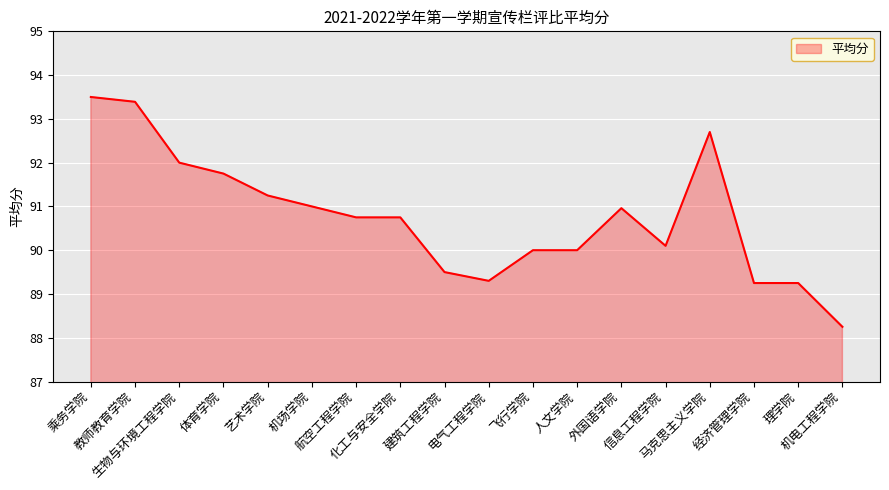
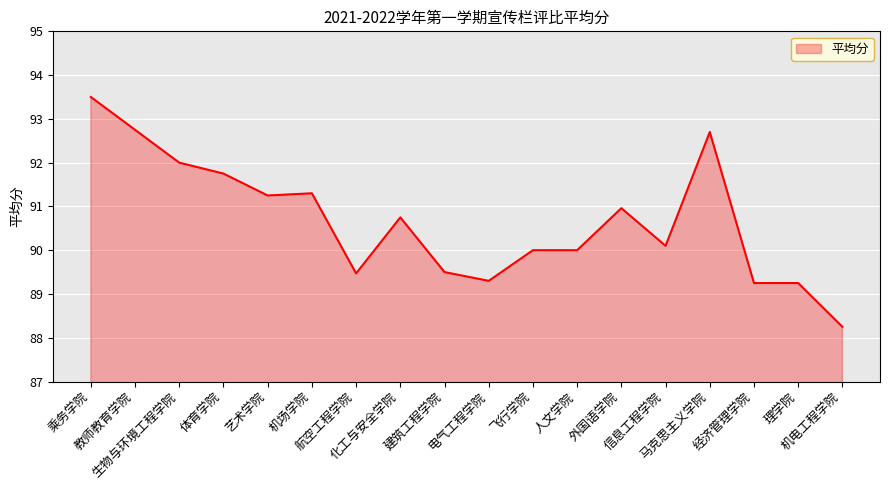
教师教育学院: 93.4 -> 92.8
机场学院: 91.0 -> 91.3
航空工程学院: 90.8 -> 89.5
